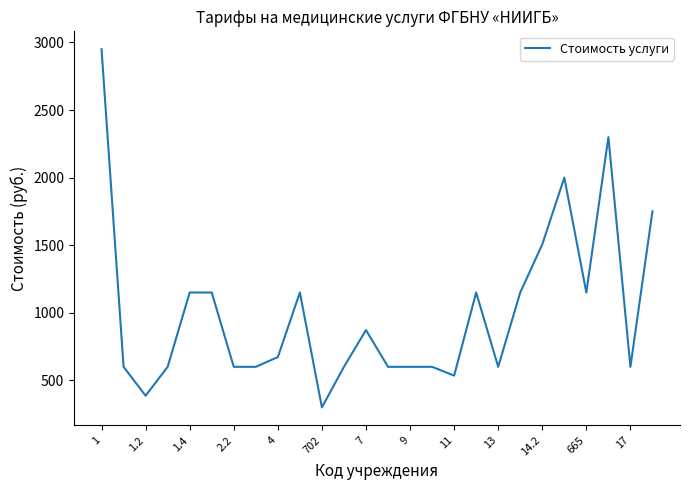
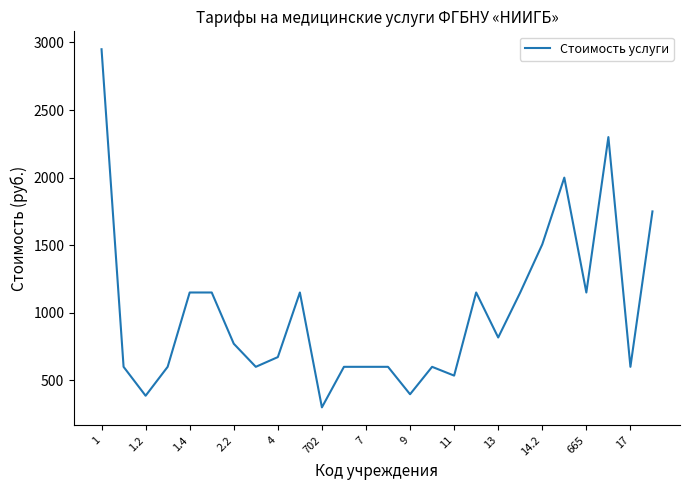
2.2: 600 -> 770
7: 870 -> 600
9: 600 -> 400
13: 600 -> 820
